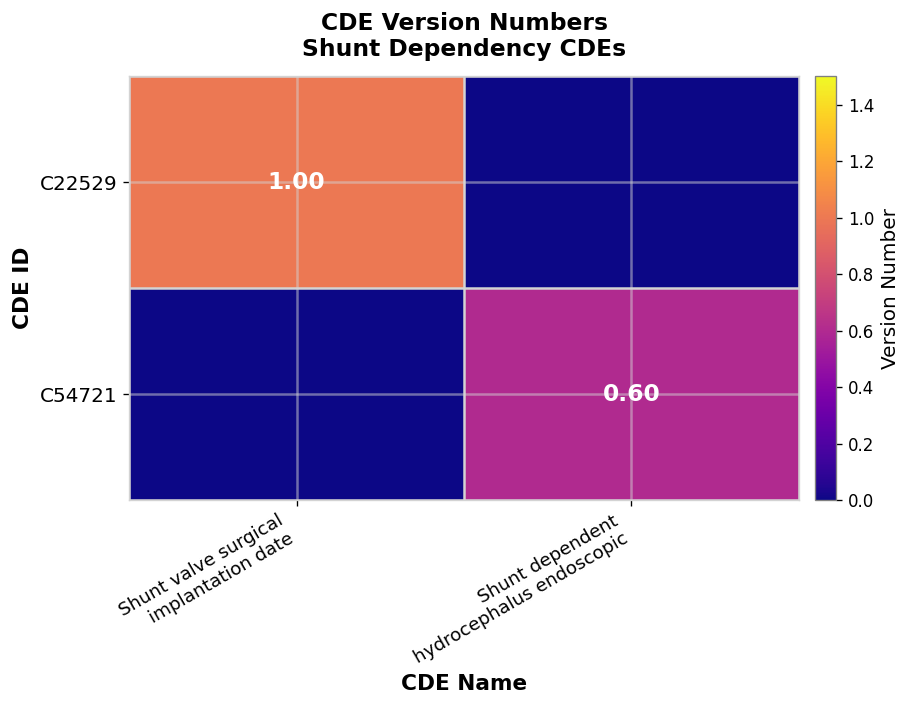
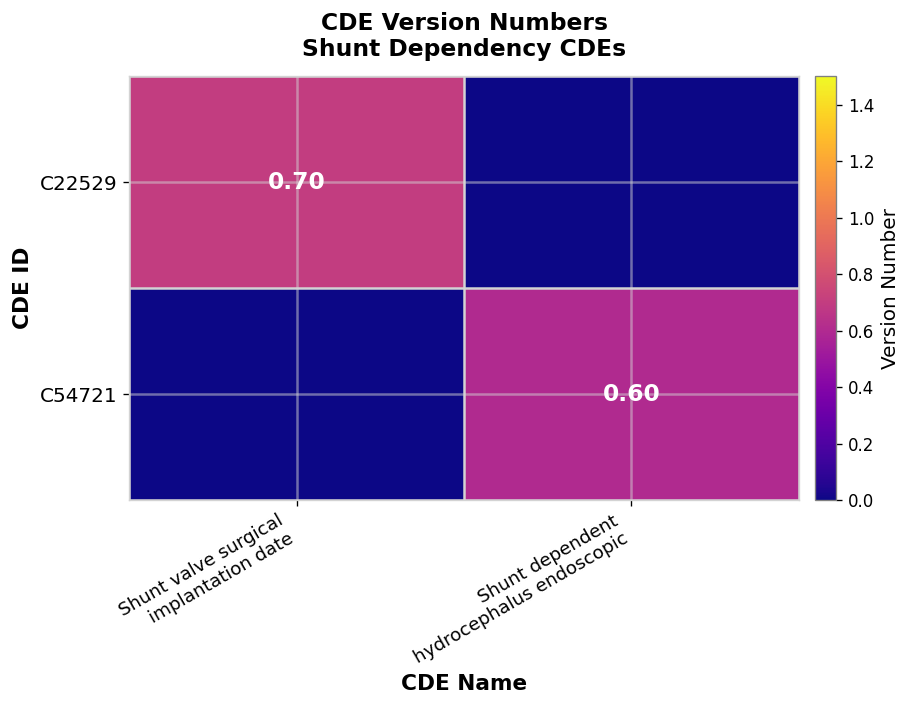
C22529, Shunt valve surgical implantation date: 1.00 -> 0.70
